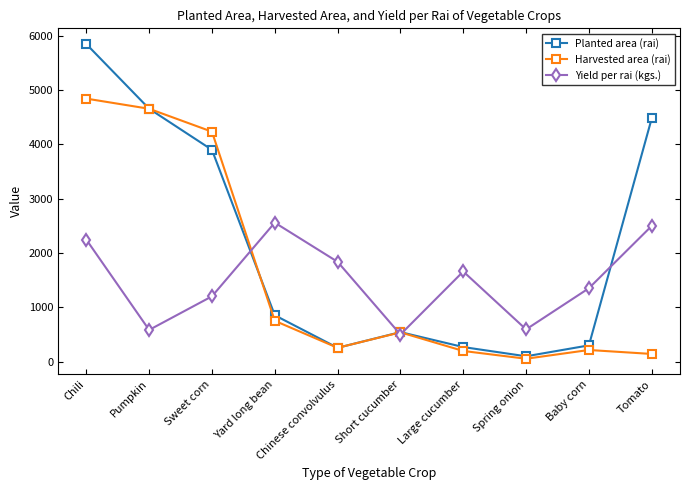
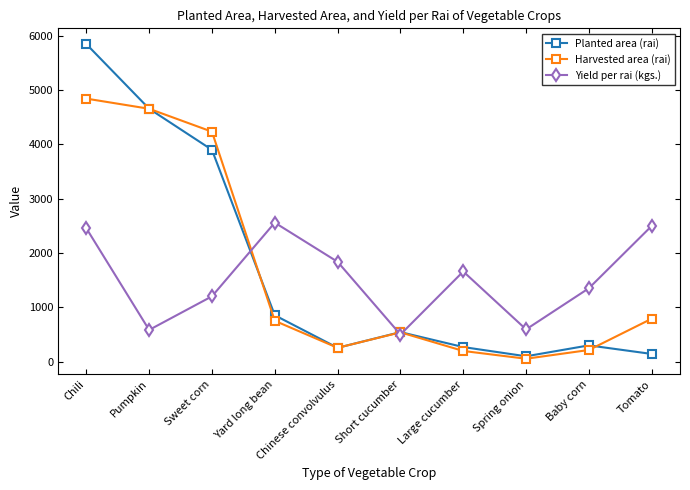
Yield per rai (kgs.), Chili: 2200 -> 2500
Planted area (rai), Tomato: 4500 -> 100
Harvested area (rai), Tomato: 100 -> 800
